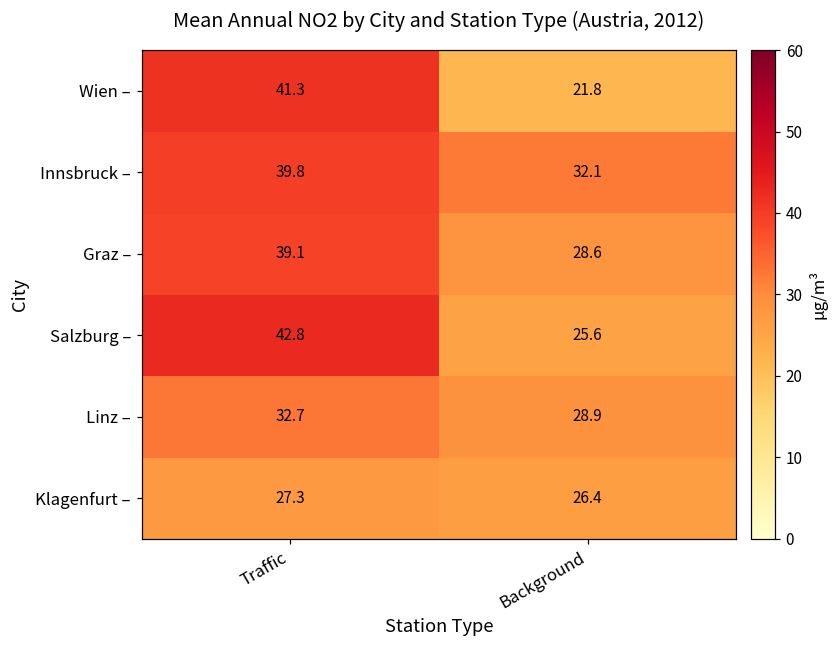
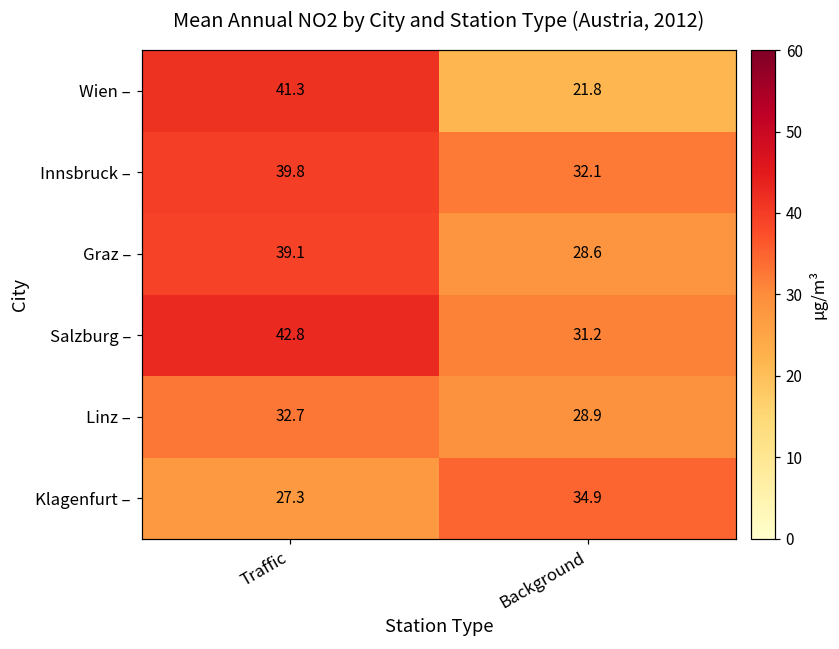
Salzburg –, Background: 25.6 -> 31.2
Klagenfurt –, Background: 26.4 -> 34.9
